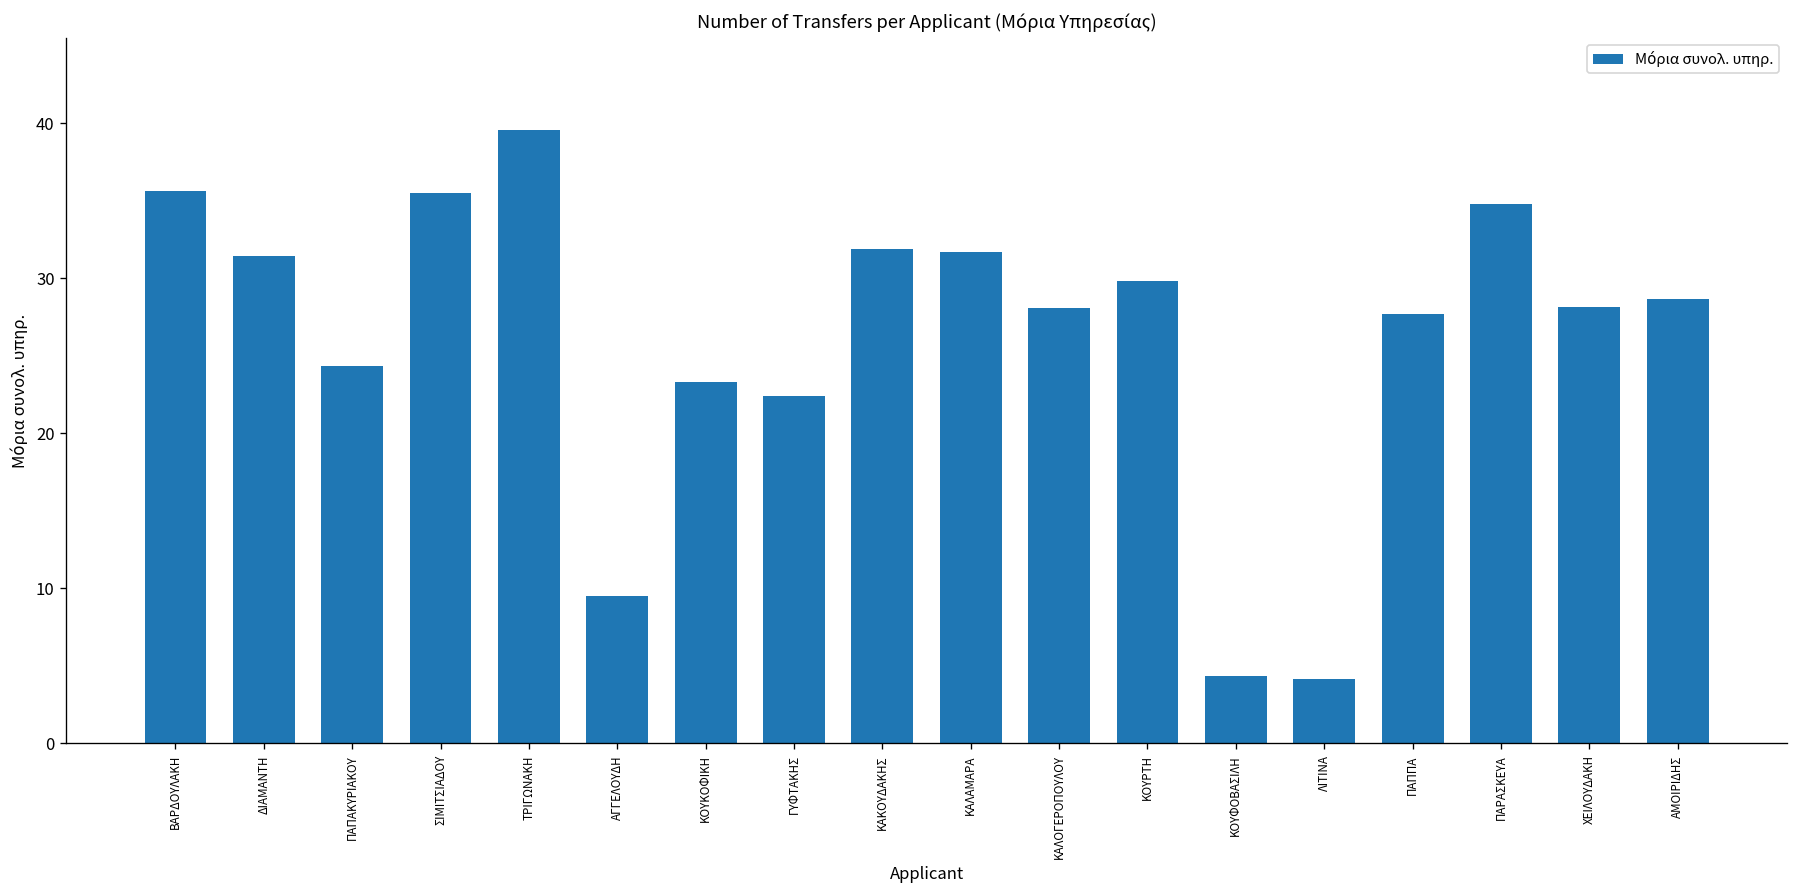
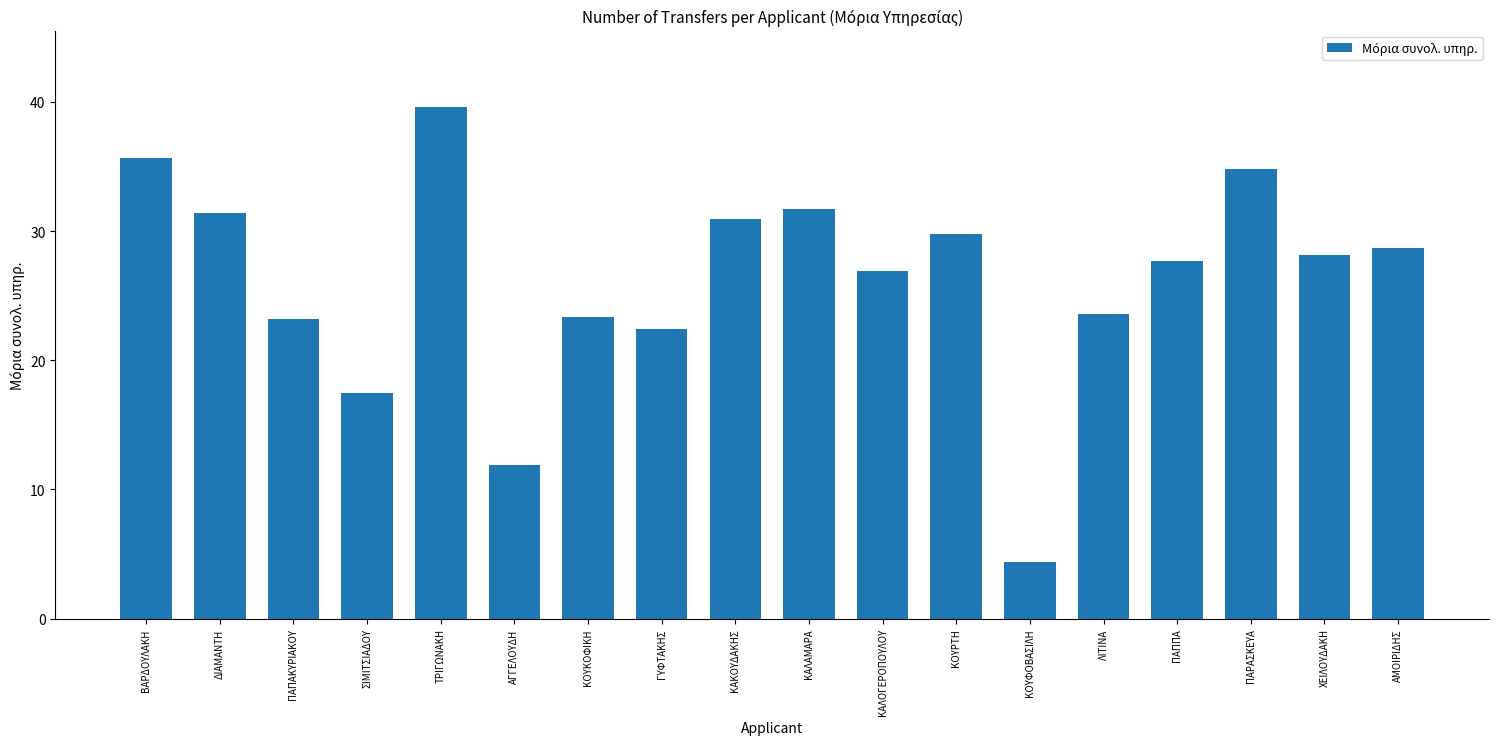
ΠΑΠΑΚΥΡΙΑΚΟΥ: 24.4 -> 23.2
ΣΙΜΙΤΣΙΑΔΟΥ: 35.5 -> 17.5
ΑΓΓΕΛΟΥΔΗ: 9.5 -> 11.9
ΚΑΚΟΥΔΑΚΗΣ: 31.9 -> 30.9
ΚΑΛΟΓΕΡΟΠΟΥΛΟΥ: 28.1 -> 26.9
ΛΙΤΙΝΑ: 4.2 -> 23.5
